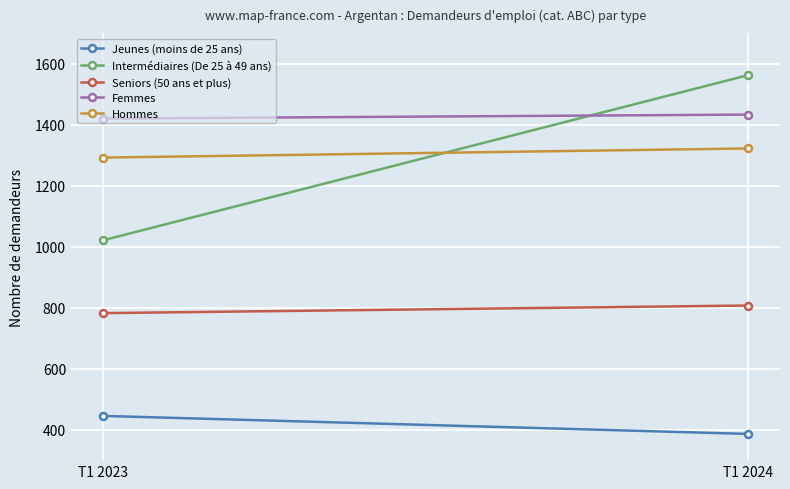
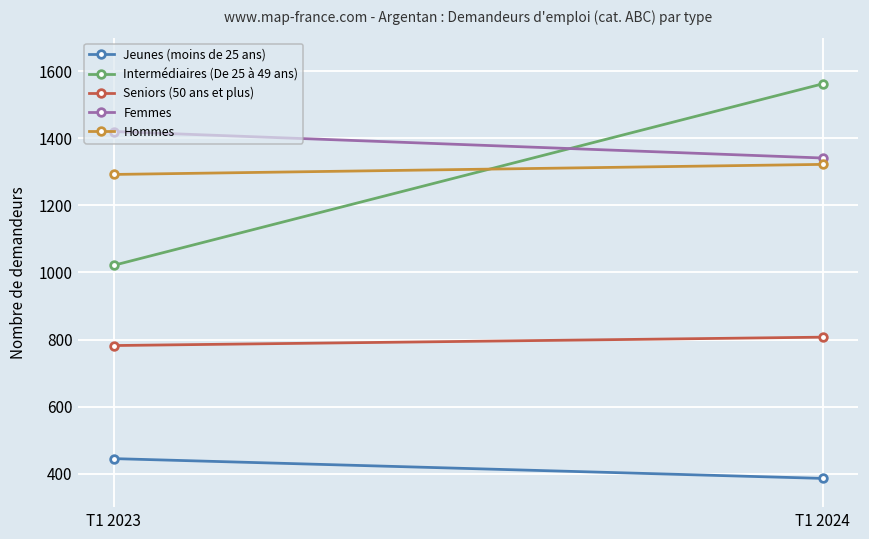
Femmes, T1 2024: 1430 -> 1340
